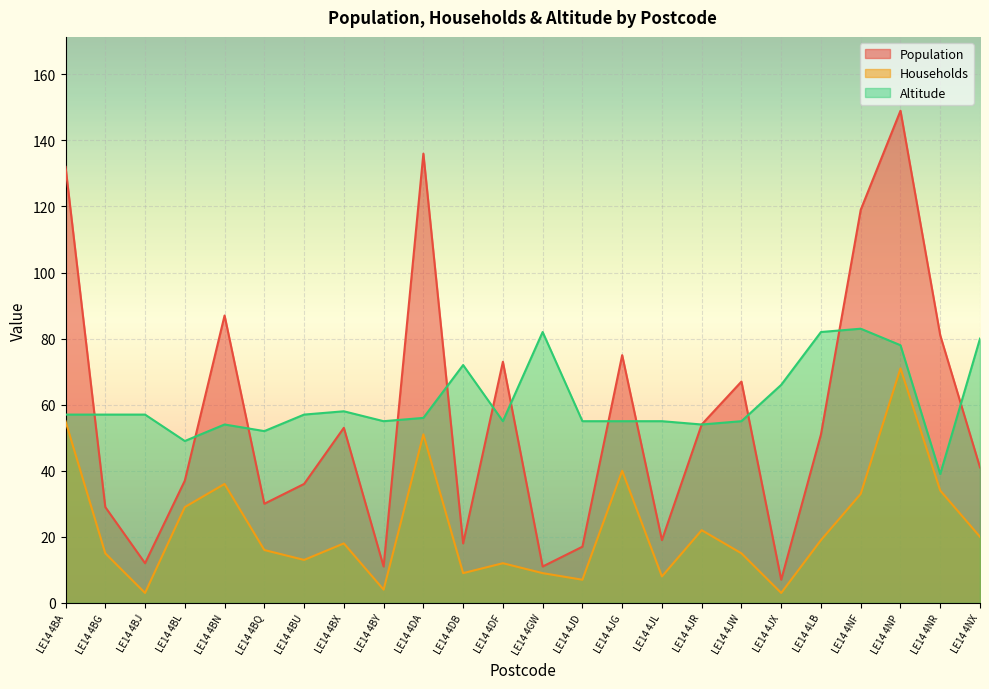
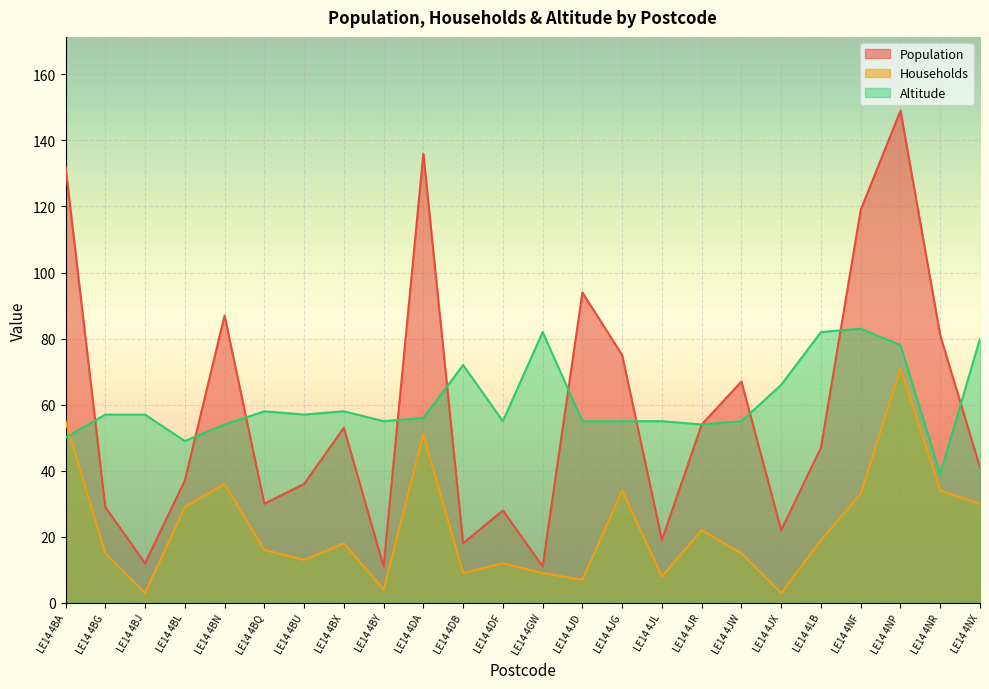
Altitude, LE14 4BA: 57 -> 50
Altitude, LE14 4BQ: 52 -> 58
Population, LE14 4DF: 73 -> 28
Population, LE14 4JD: 17 -> 94
Households, LE14 4JG: 40 -> 34
Population, LE14 4JX: 7 -> 22
Population, LE14 4LB: 51 -> 47
Households, LE14 4NX: 20 -> 30
